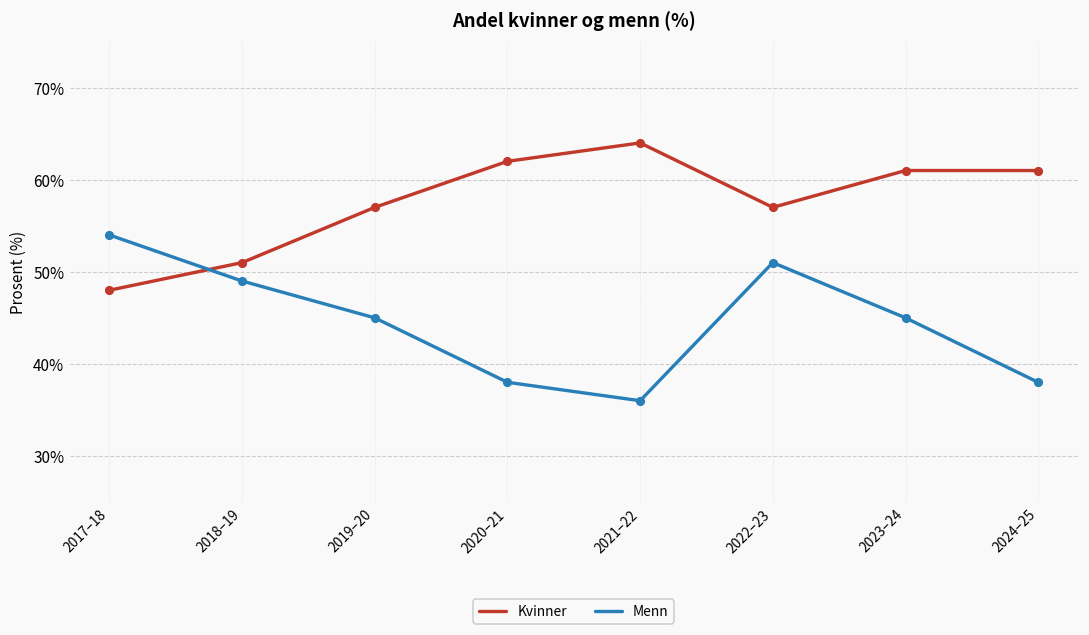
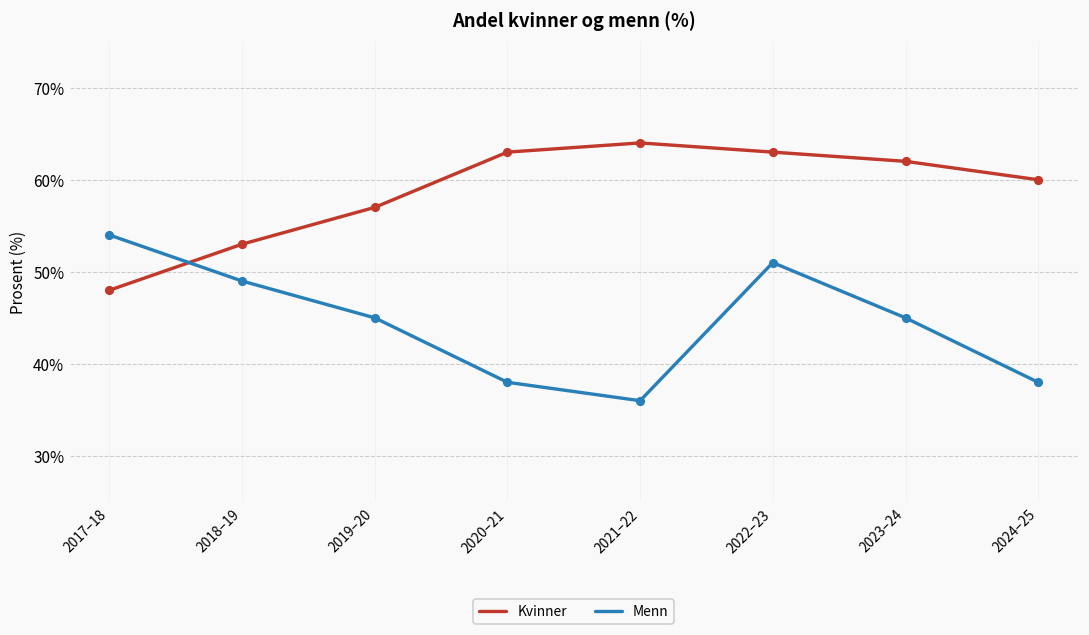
Kvinner, 2018–19: 51% -> 53%
Kvinner, 2020–21: 62% -> 63%
Kvinner, 2022–23: 57% -> 63%
Kvinner, 2023–24: 61% -> 62%
Kvinner, 2024–25: 61% -> 60%
